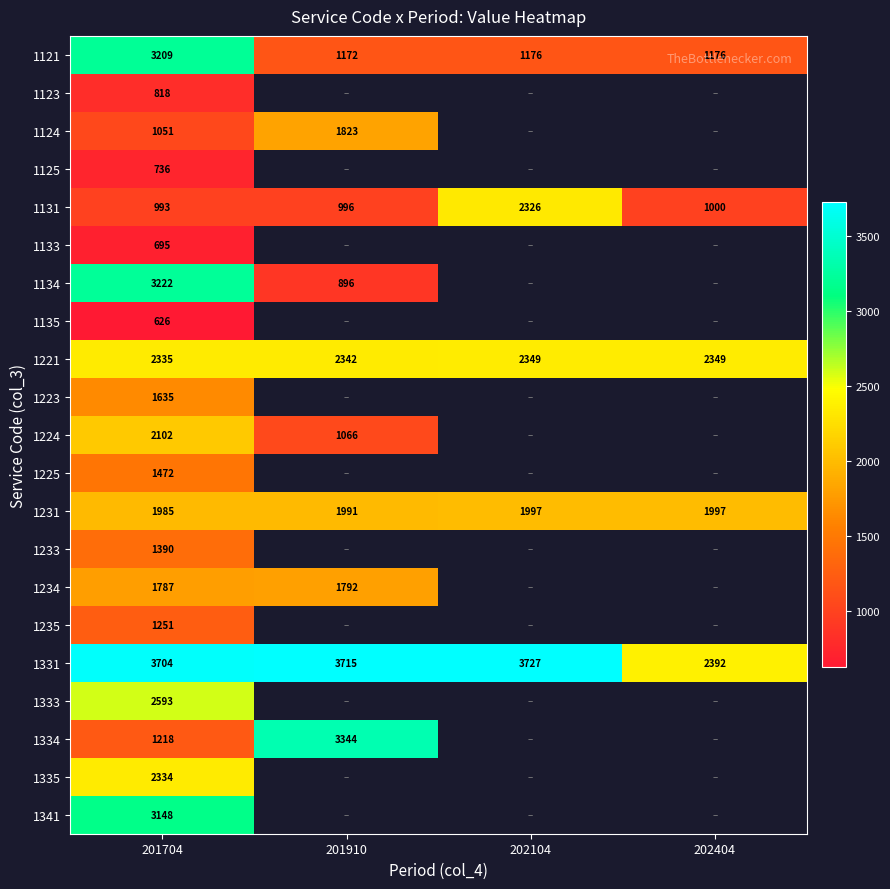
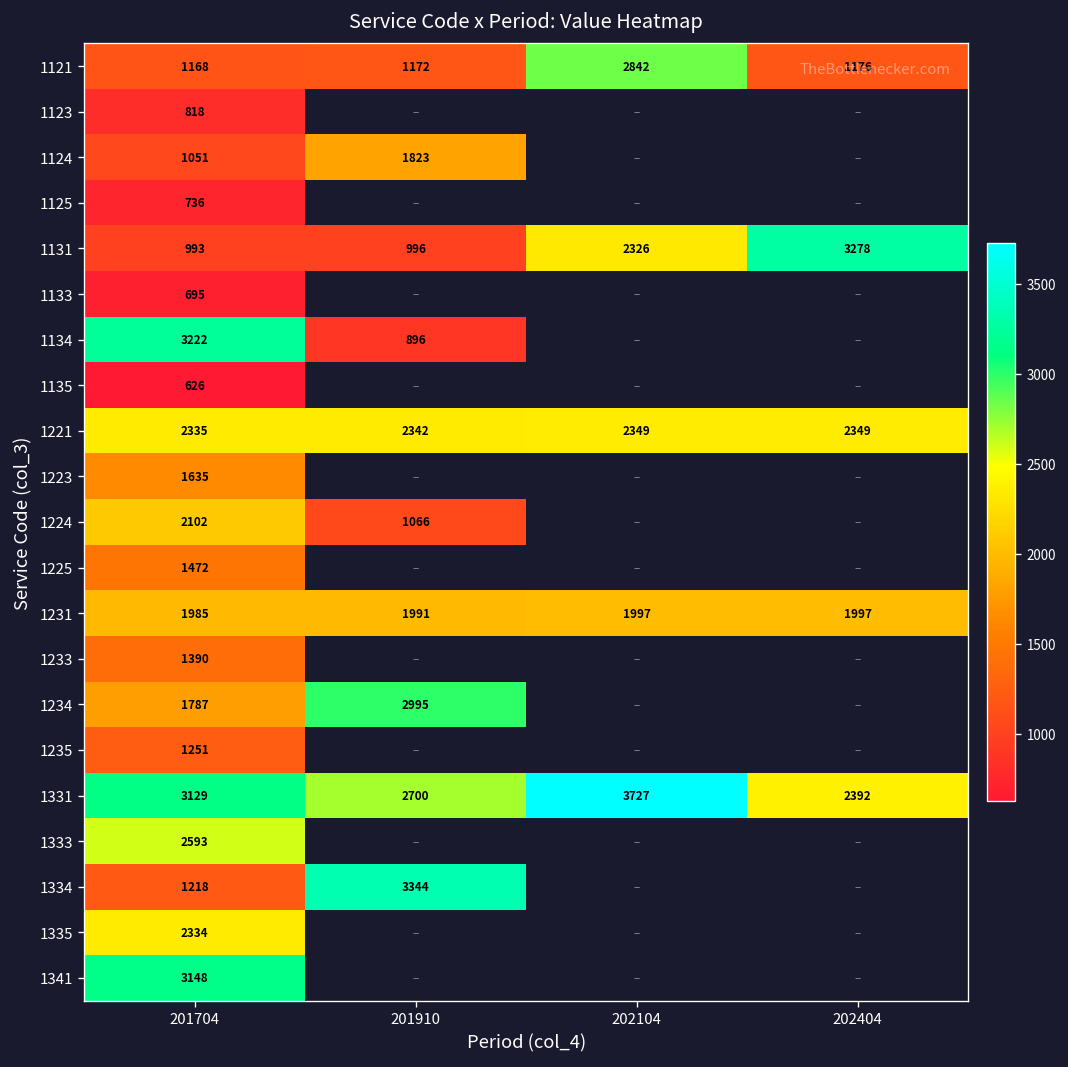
1121, 201704: 3209 -> 1168
1121, 202104: 1176 -> 2842
1131, 202404: 1000 -> 3278
1234, 201910: 1792 -> 2995
1331, 201704: 3704 -> 3129
1331, 201910: 3715 -> 2700
